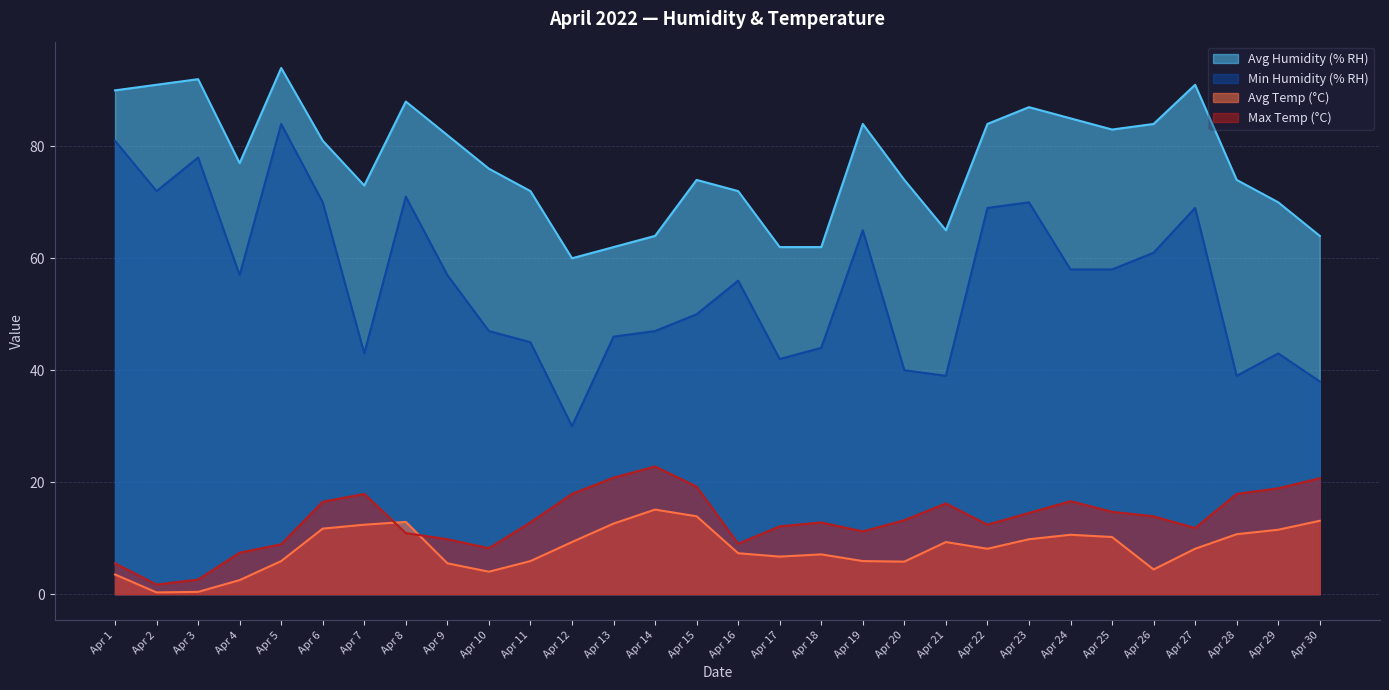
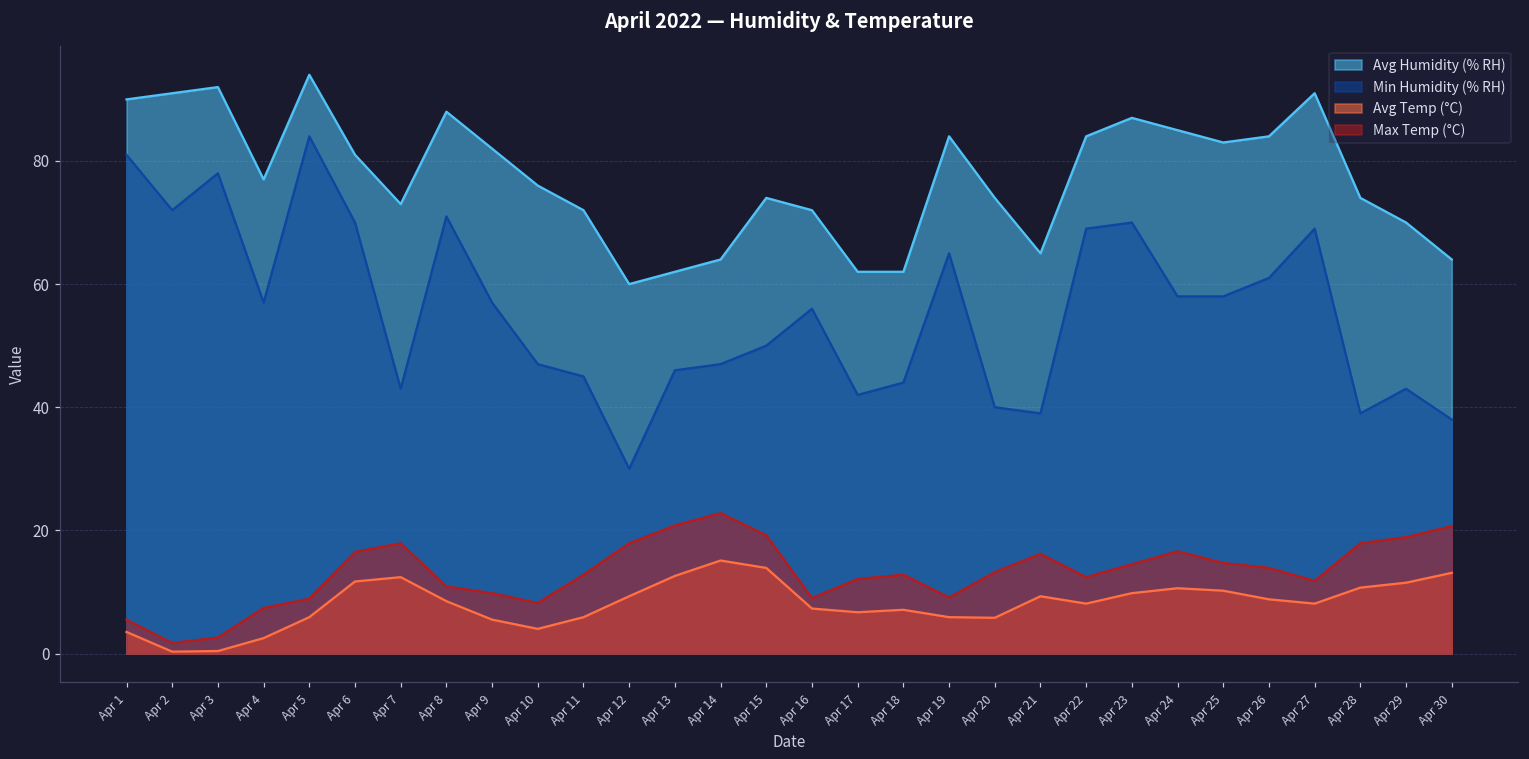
Avg Temp (°C), Apr 8: 13 -> 9
Max Temp (°C), Apr 19: 11 -> 9
Avg Temp (°C), Apr 26: 4 -> 9
